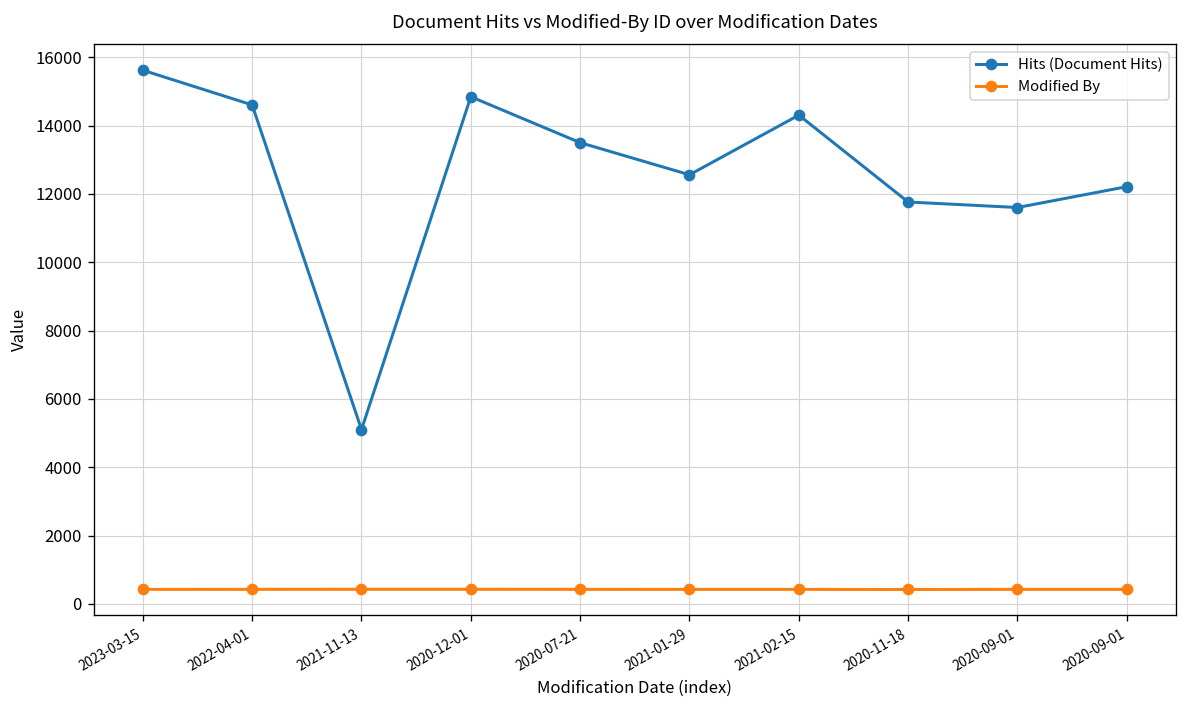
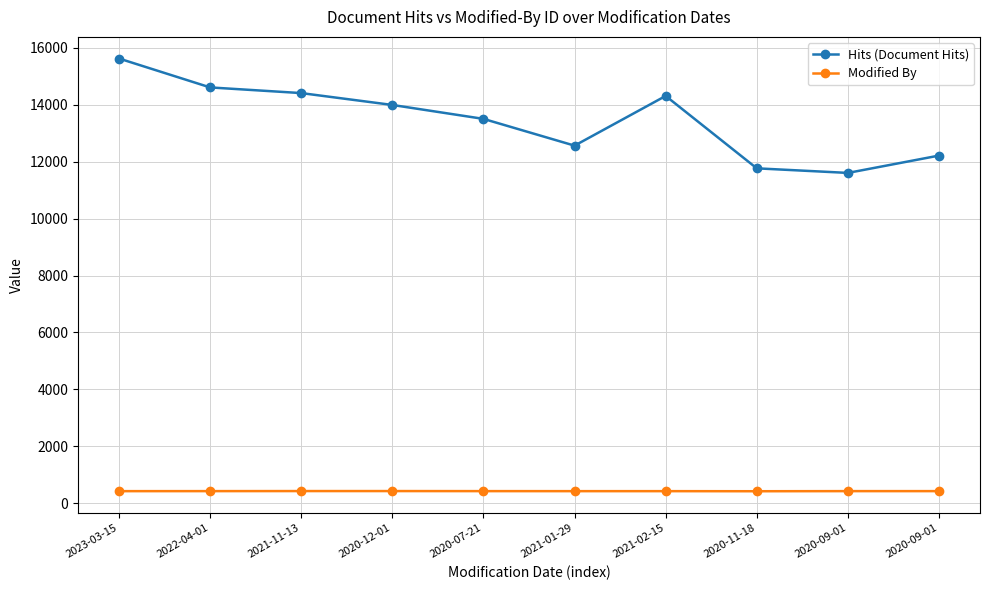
Hits (Document Hits), 2021-11-13: 5100 -> 14400
Hits (Document Hits), 2020-12-01: 14800 -> 14000
